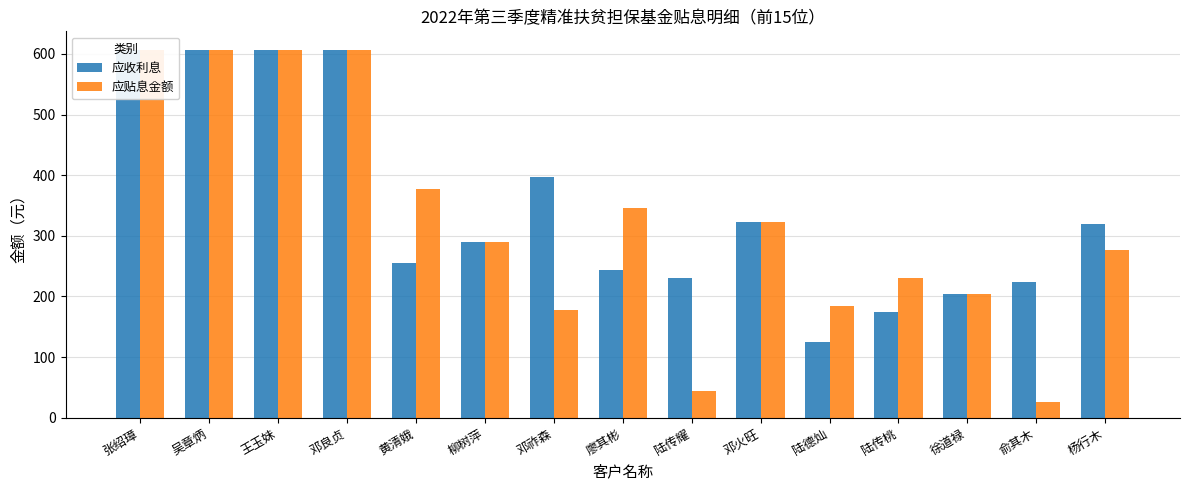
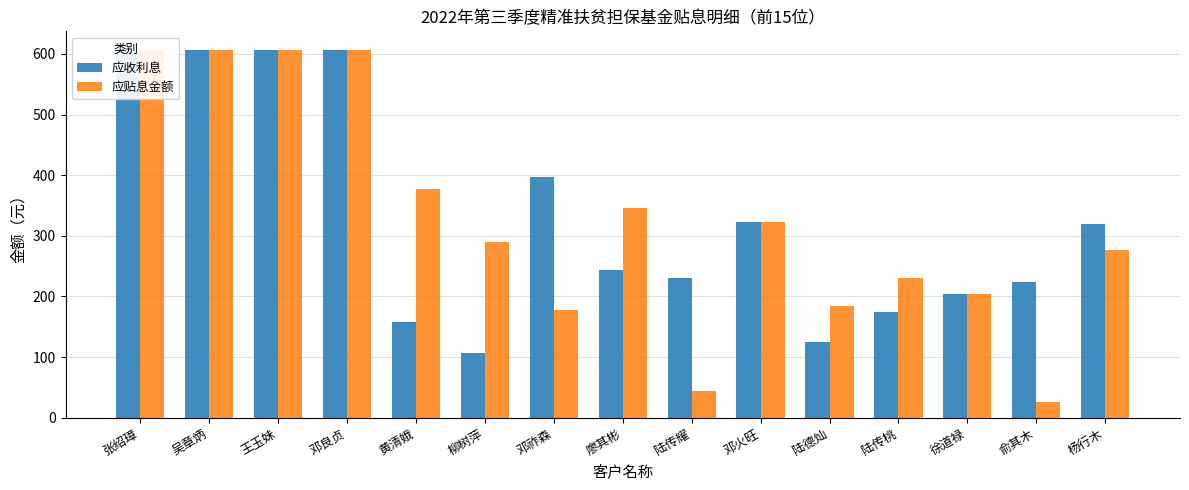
应收利息, 黄清娥: 250 -> 160
应收利息, 柳树萍: 290 -> 110
